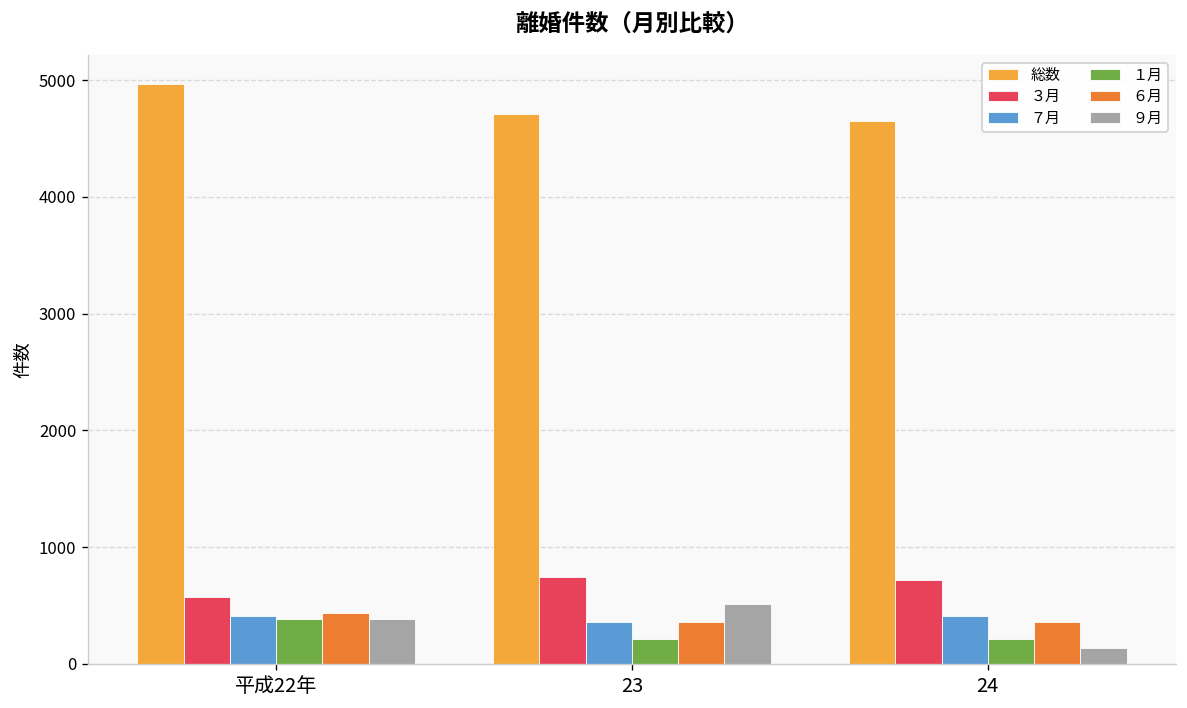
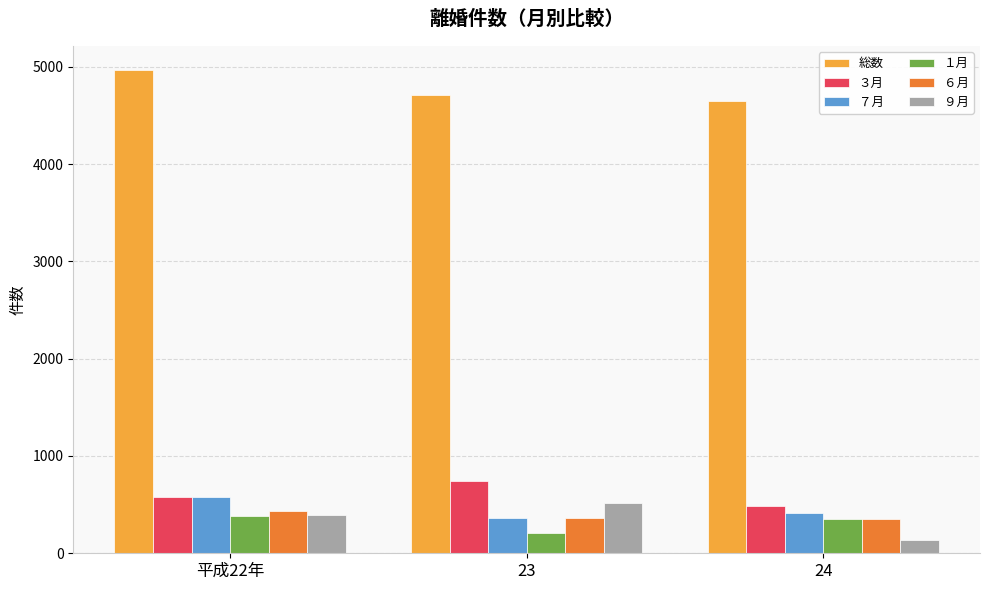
７月, 平成22年: 400 -> 600
３月, 24: 700 -> 500
１月, 24: 200 -> 400
